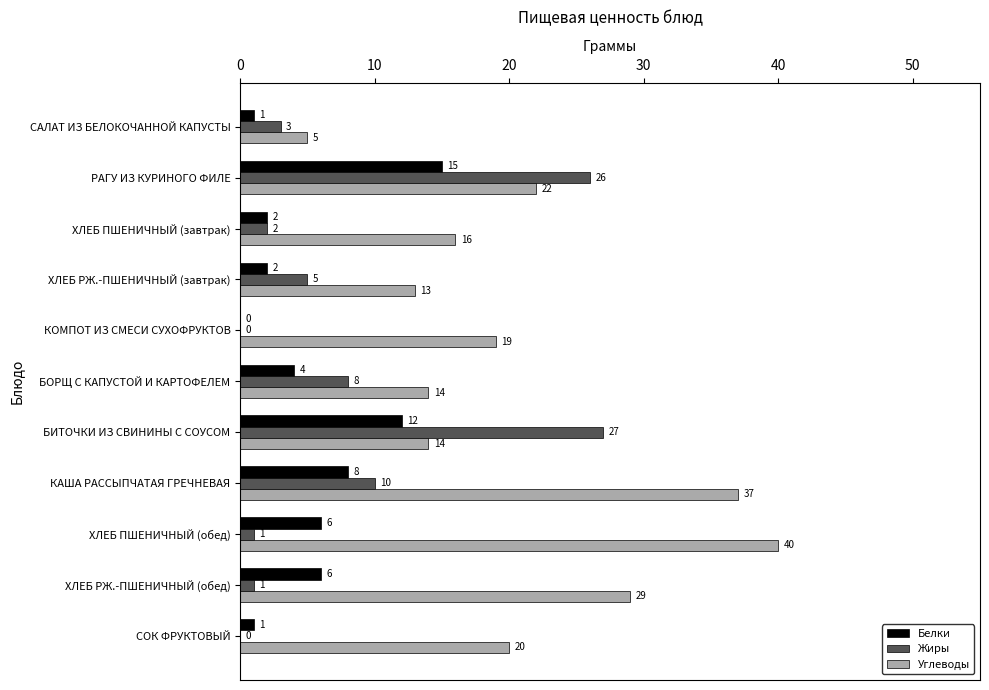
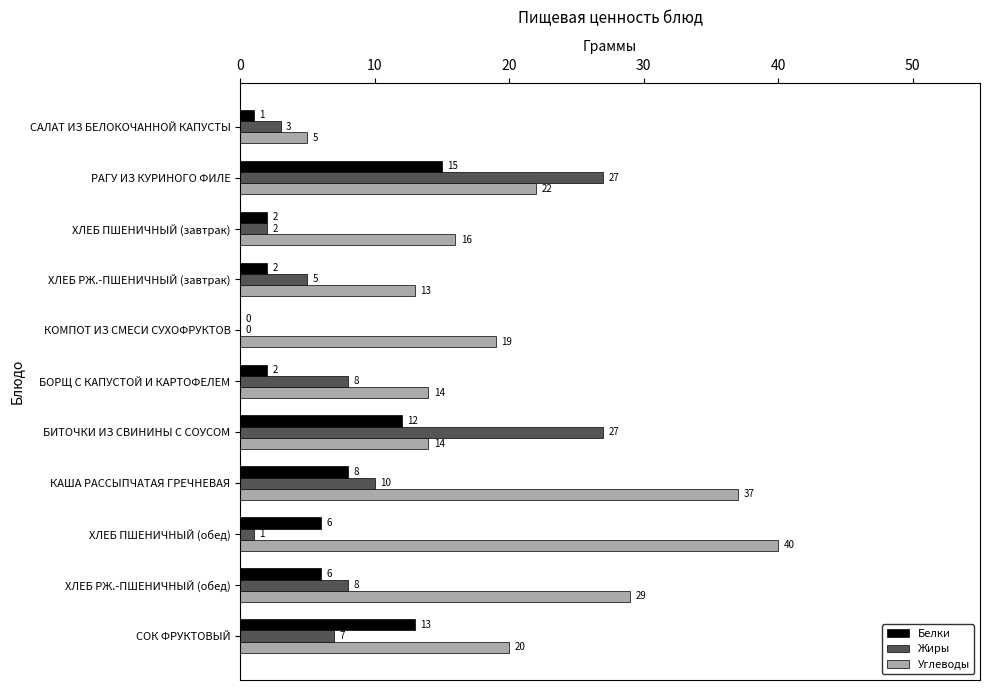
Жиры, РАГУ ИЗ КУРИНОГО ФИЛЕ: 26 -> 27
Белки, БОРЩ С КАПУСТОЙ И КАРТОФЕЛЕМ: 4 -> 2
Жиры, ХЛЕБ РЖ.-ПШЕНИЧНЫЙ (обед): 1 -> 8
Белки, СОК ФРУКТОВЫЙ: 1 -> 13
Жиры, СОК ФРУКТОВЫЙ: 0 -> 7
